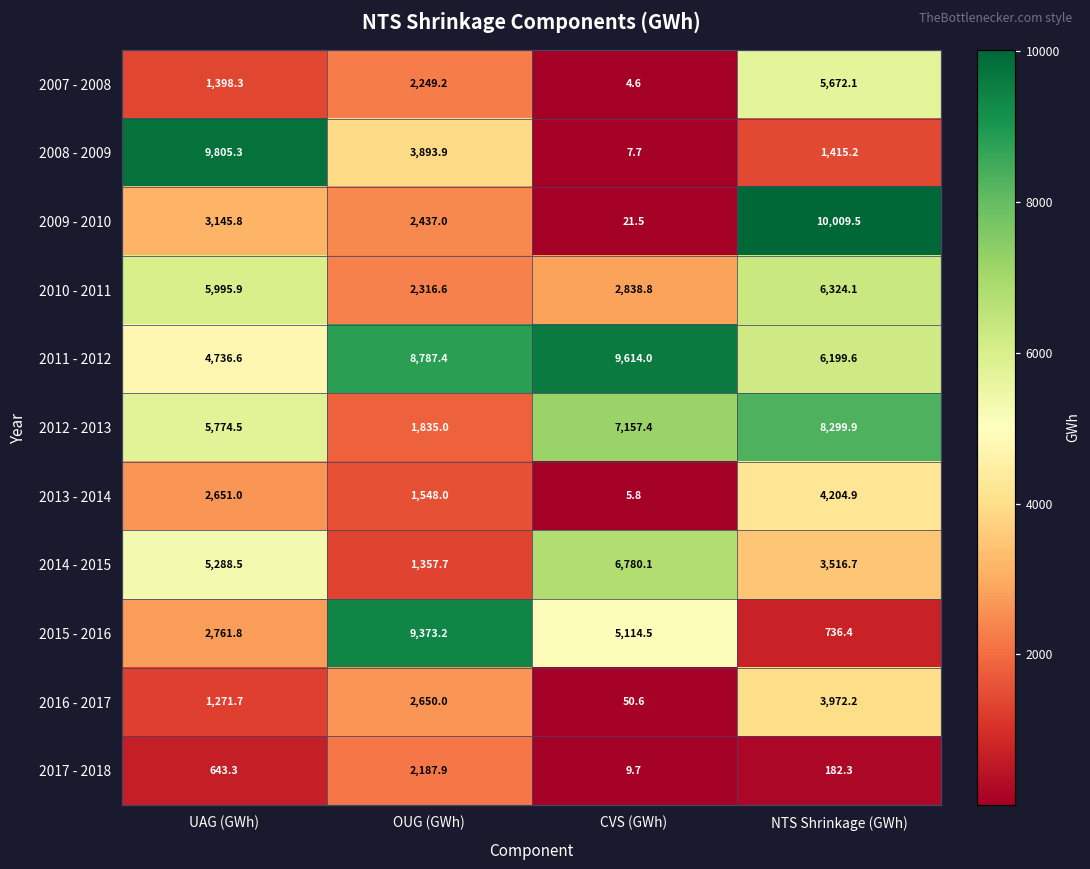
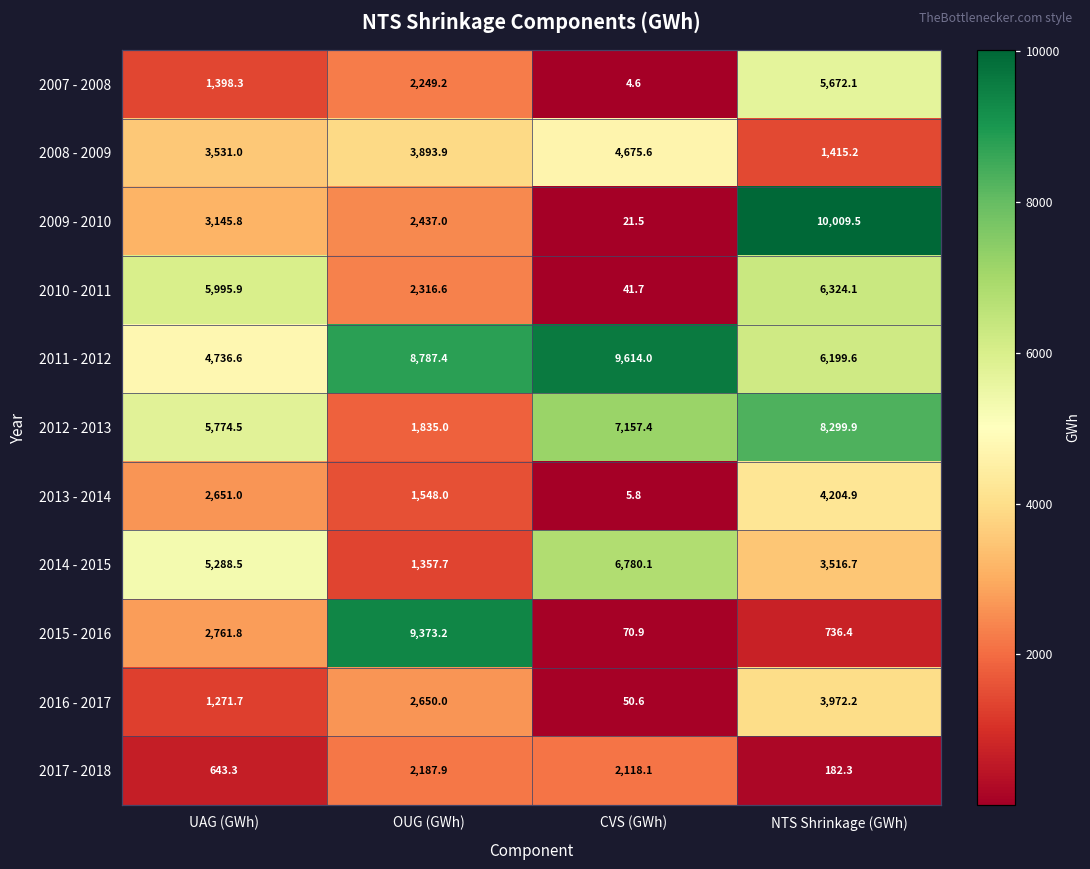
2008 - 2009, UAG (GWh): 9,805.3 -> 3,531.0
2008 - 2009, CVS (GWh): 7.7 -> 4,675.6
2010 - 2011, CVS (GWh): 2,838.8 -> 41.7
2015 - 2016, CVS (GWh): 5,114.5 -> 70.9
2017 - 2018, CVS (GWh): 9.7 -> 2,118.1
